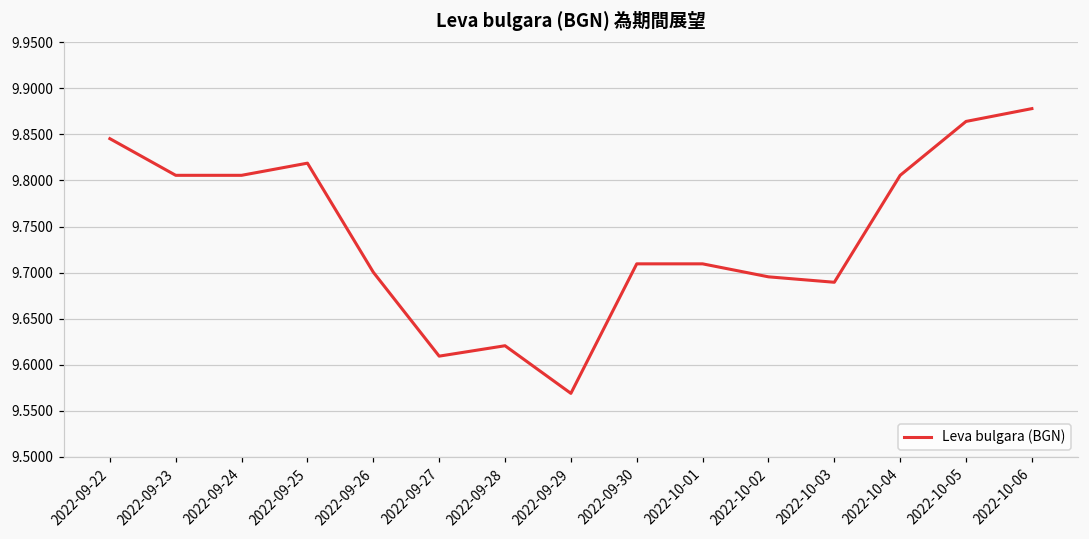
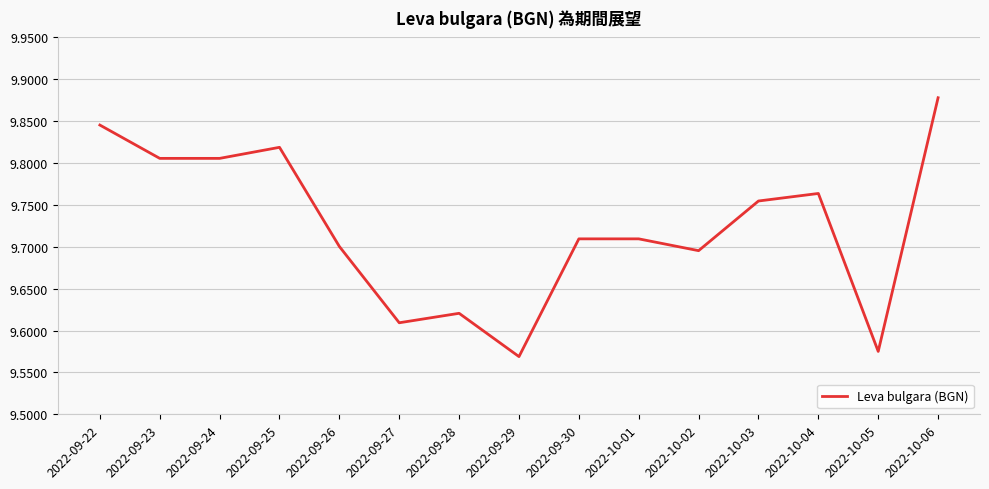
2022-10-03: 9.69 -> 9.75
2022-10-04: 9.81 -> 9.76
2022-10-05: 9.86 -> 9.58
